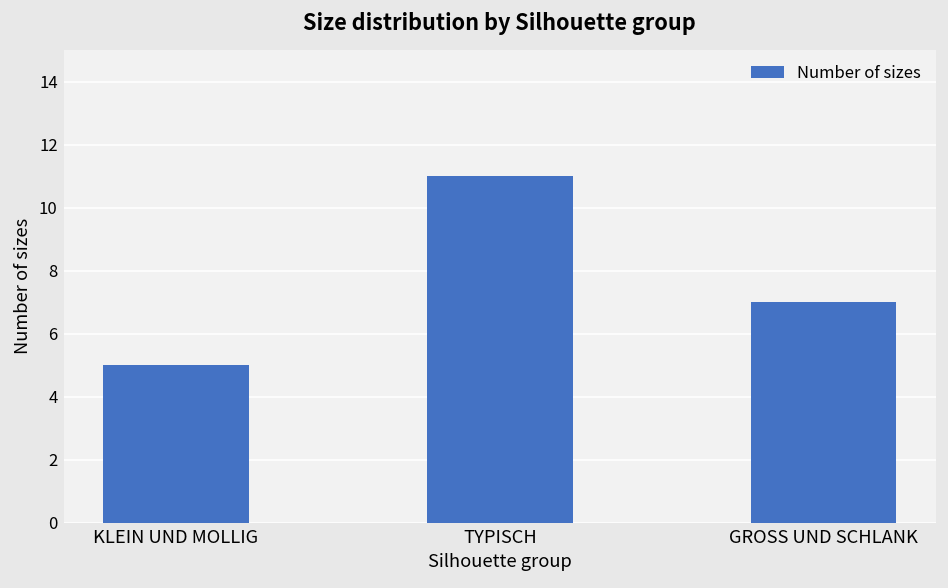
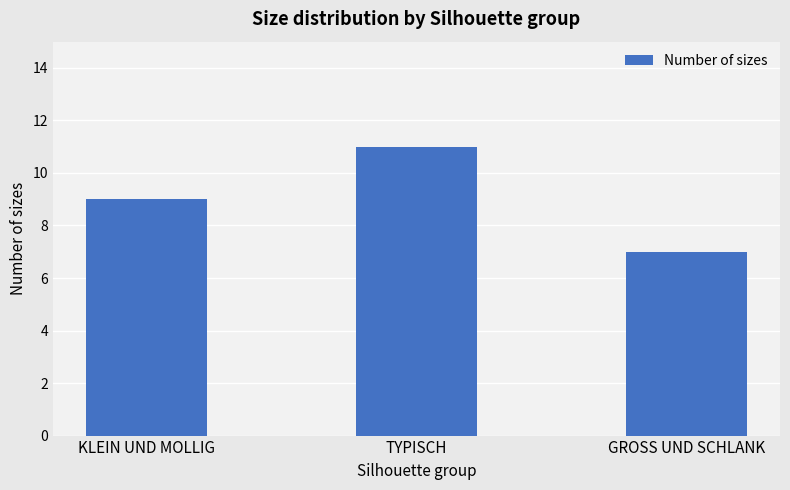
KLEIN UND MOLLIG: 5 -> 9
